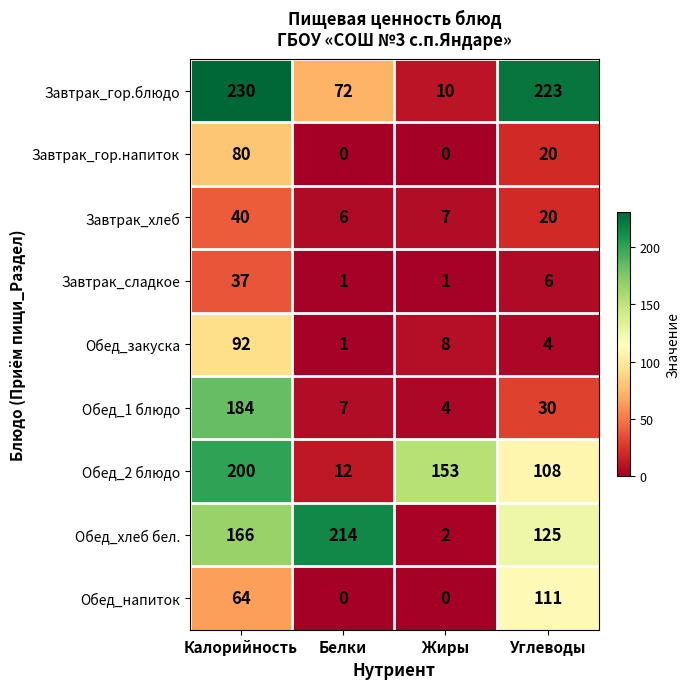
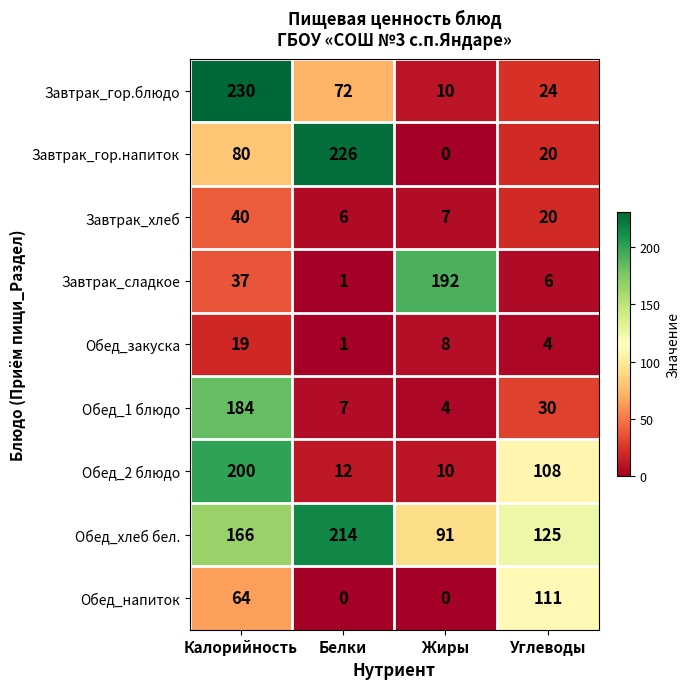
Завтрак_гор.блюдо, Углеводы: 223 -> 24
Завтрак_гор.напиток, Белки: 0 -> 226
Завтрак_сладкое, Жиры: 1 -> 192
Обед_закуска, Калорийность: 92 -> 19
Обед_2 блюдо, Жиры: 153 -> 10
Обед_хлеб бел., Жиры: 2 -> 91
